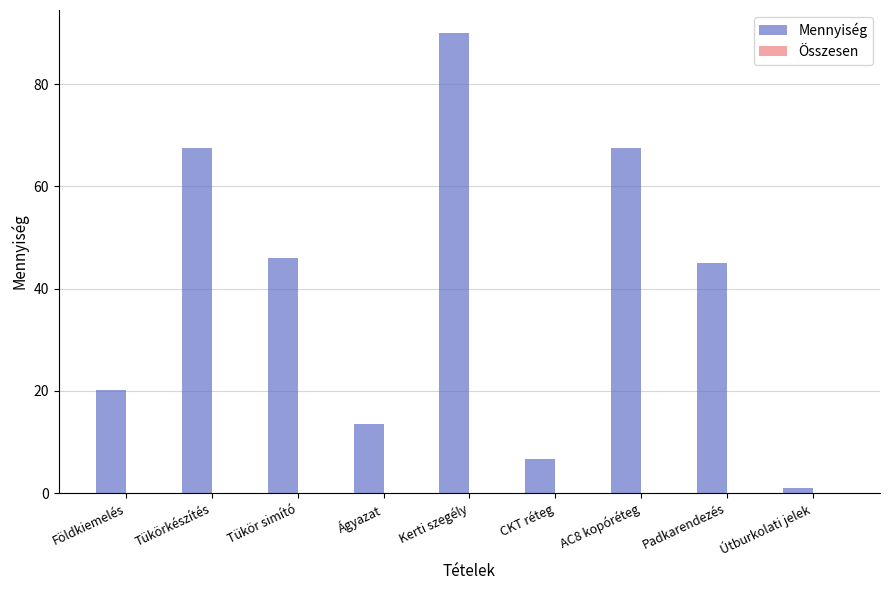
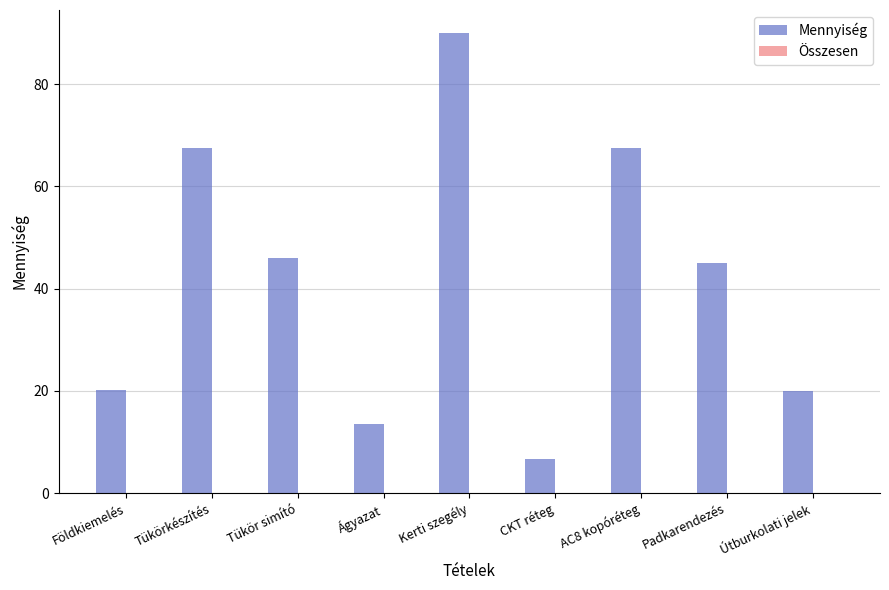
Mennyiség, Útburkolati jelek: 1 -> 20
